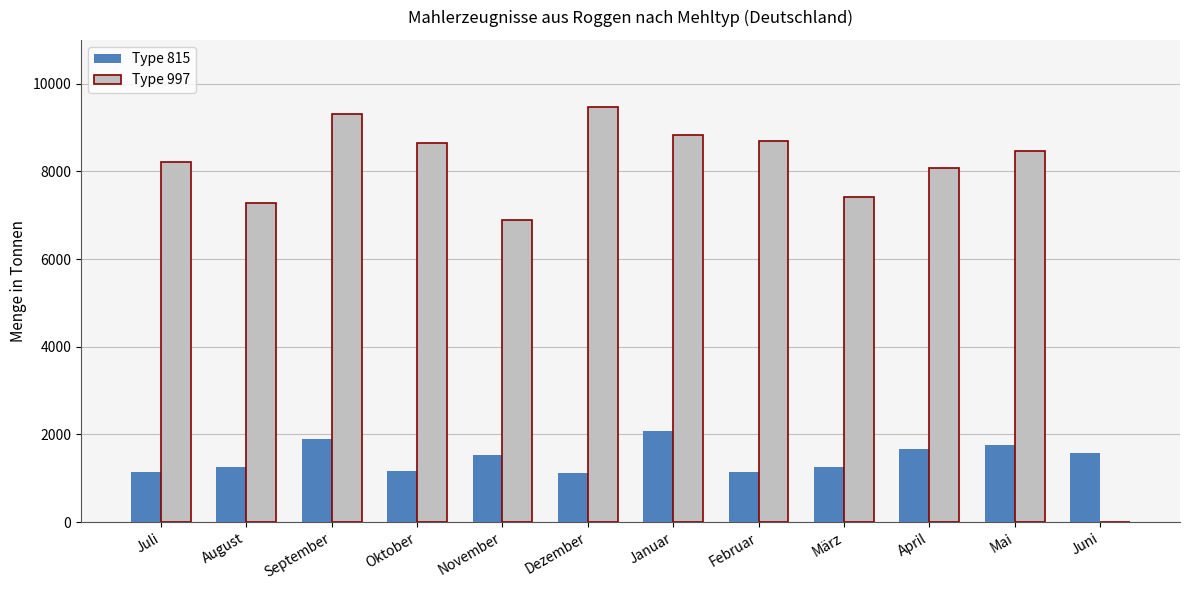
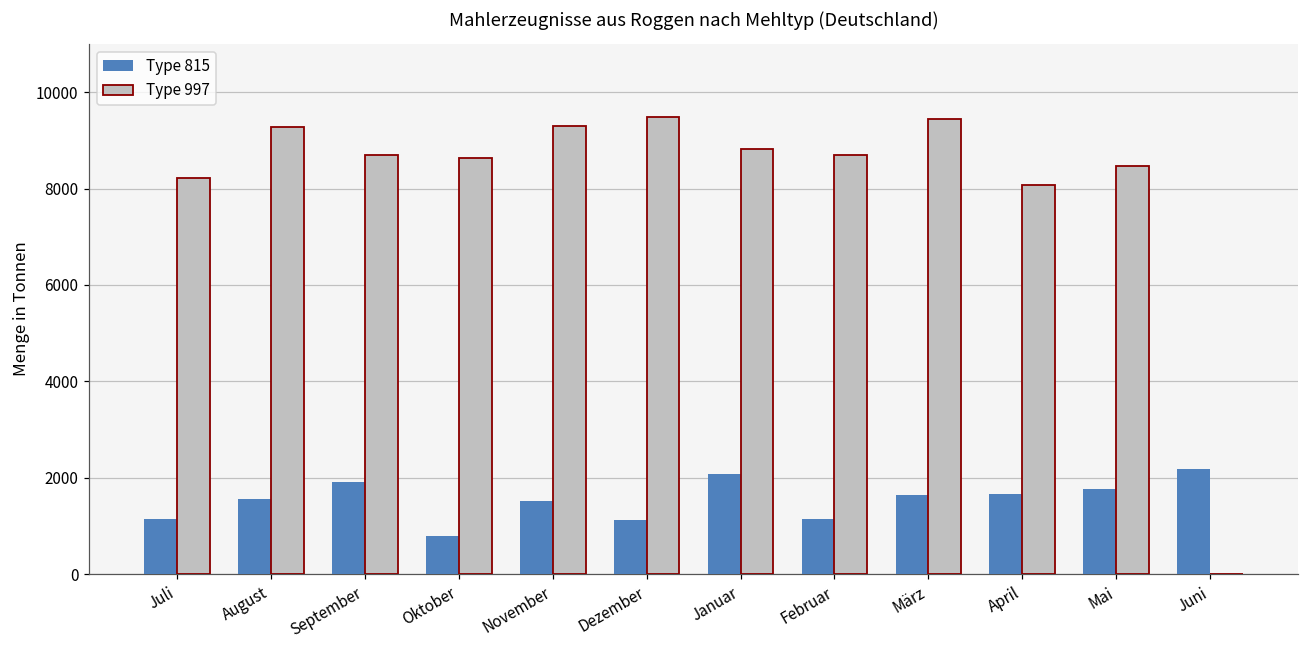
Type 815, August: 1300 -> 1600
Type 997, August: 7300 -> 9300
Type 997, September: 9300 -> 8700
Type 815, Oktober: 1200 -> 800
Type 997, November: 6900 -> 9300
Type 815, März: 1300 -> 1600
Type 997, März: 7400 -> 9400
Type 815, Juni: 1600 -> 2200
